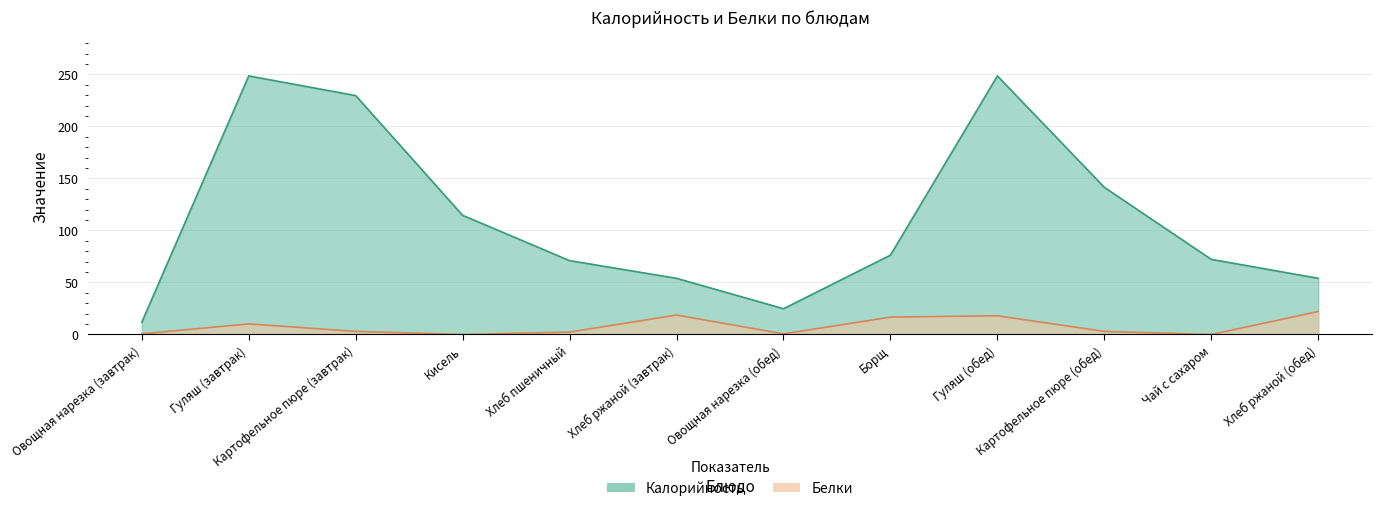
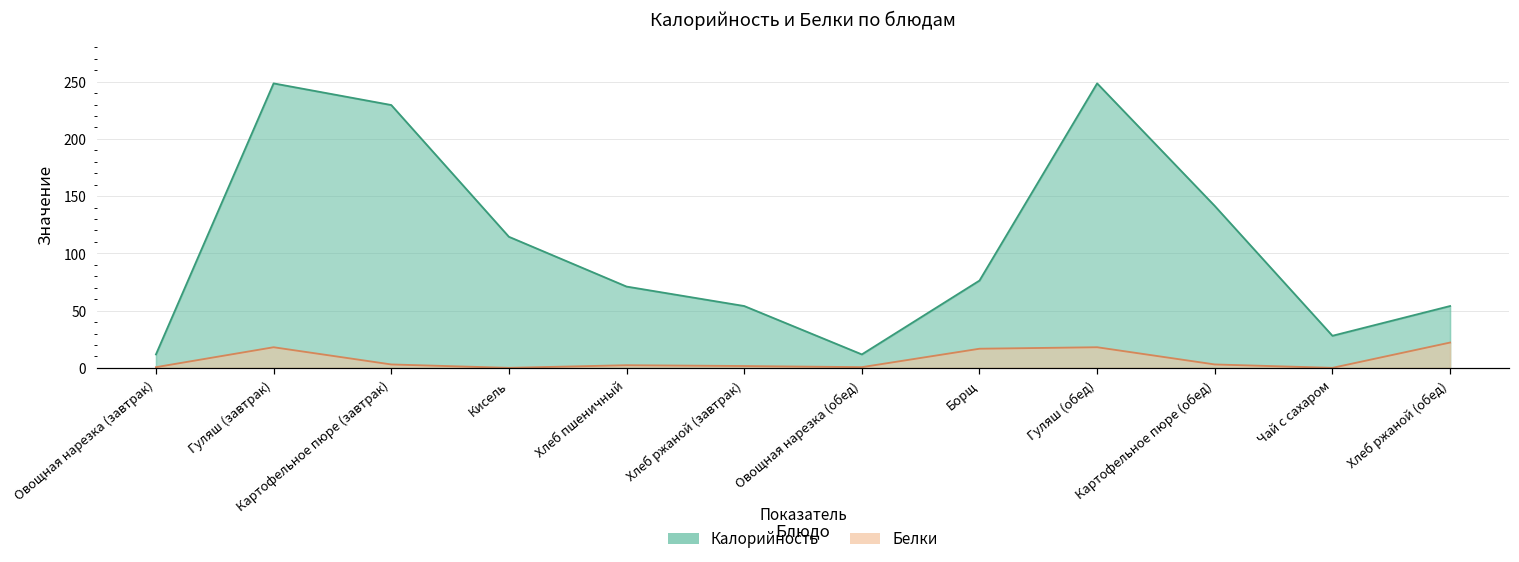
Белки, Гуляш (завтрак): 10 -> 18
Белки, Хлеб ржаной (завтрак): 19 -> 2
Калорийность, Овощная нарезка (обед): 25 -> 12
Калорийность, Чай с сахаром: 72 -> 28
